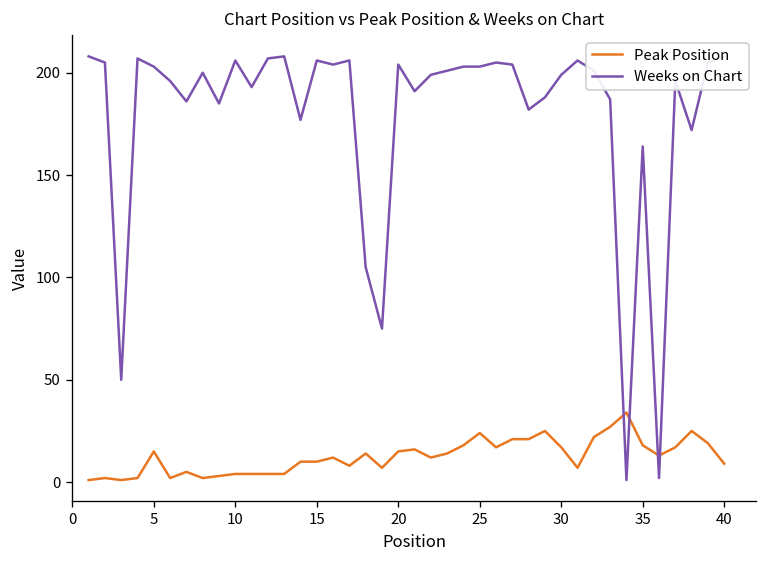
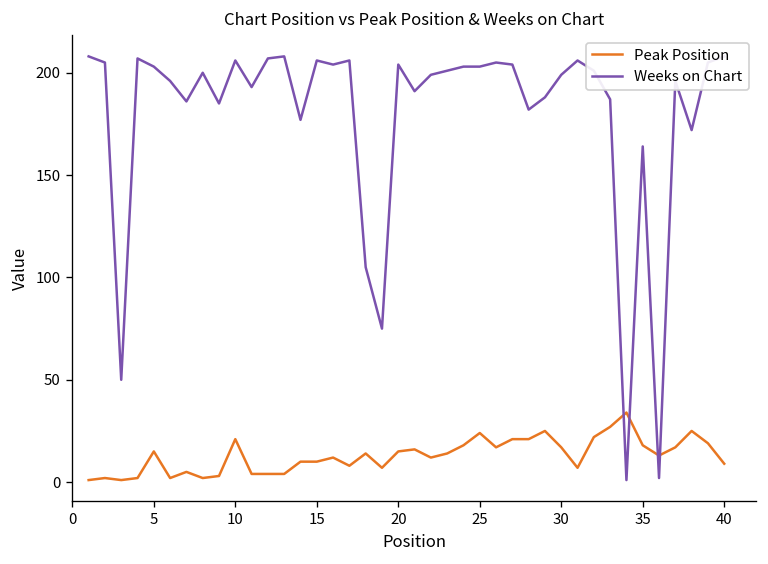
Peak Position, 10: 4 -> 21
